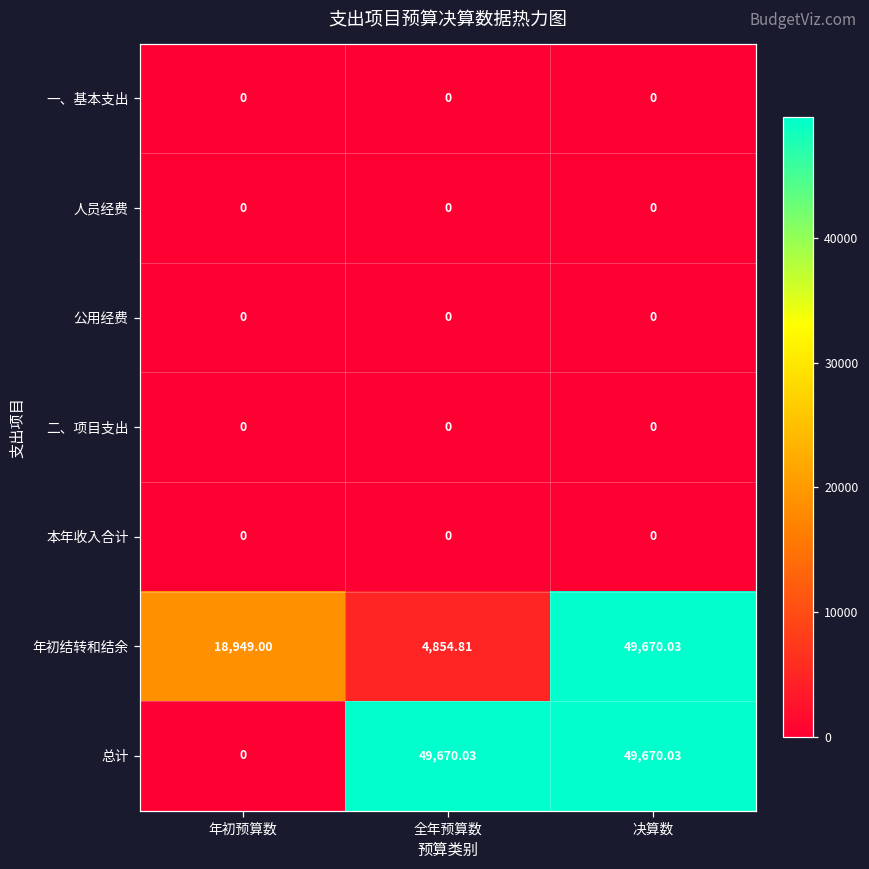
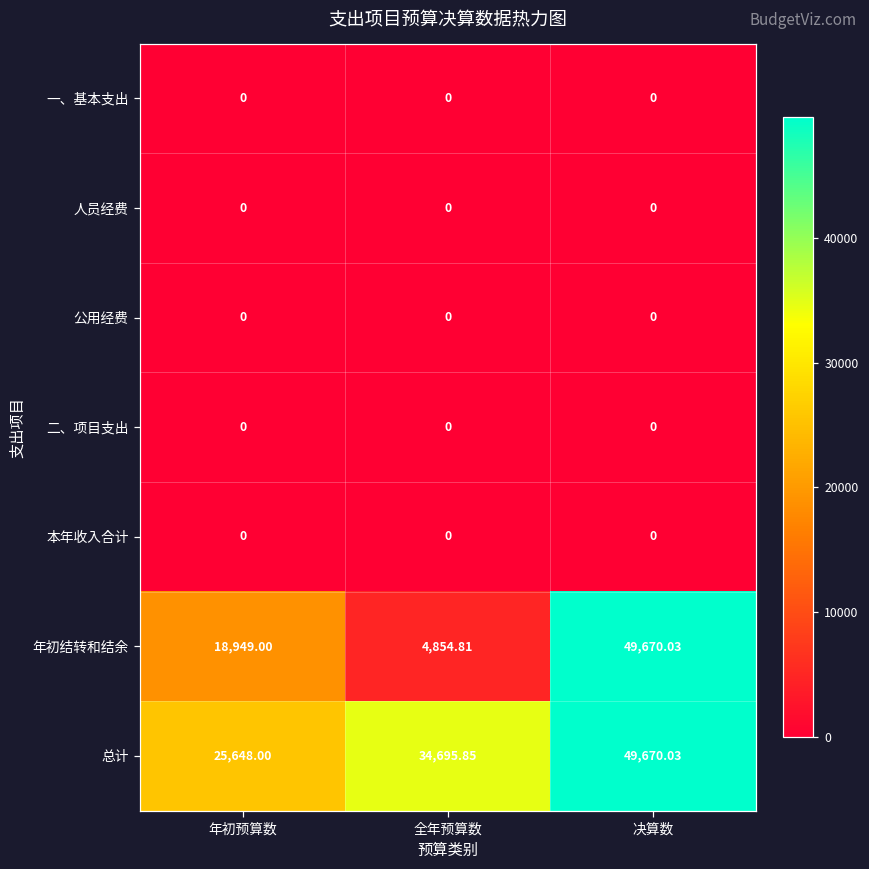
总计, 年初预算数: 0 -> 25,648.00
总计, 全年预算数: 49,670.03 -> 34,695.85
